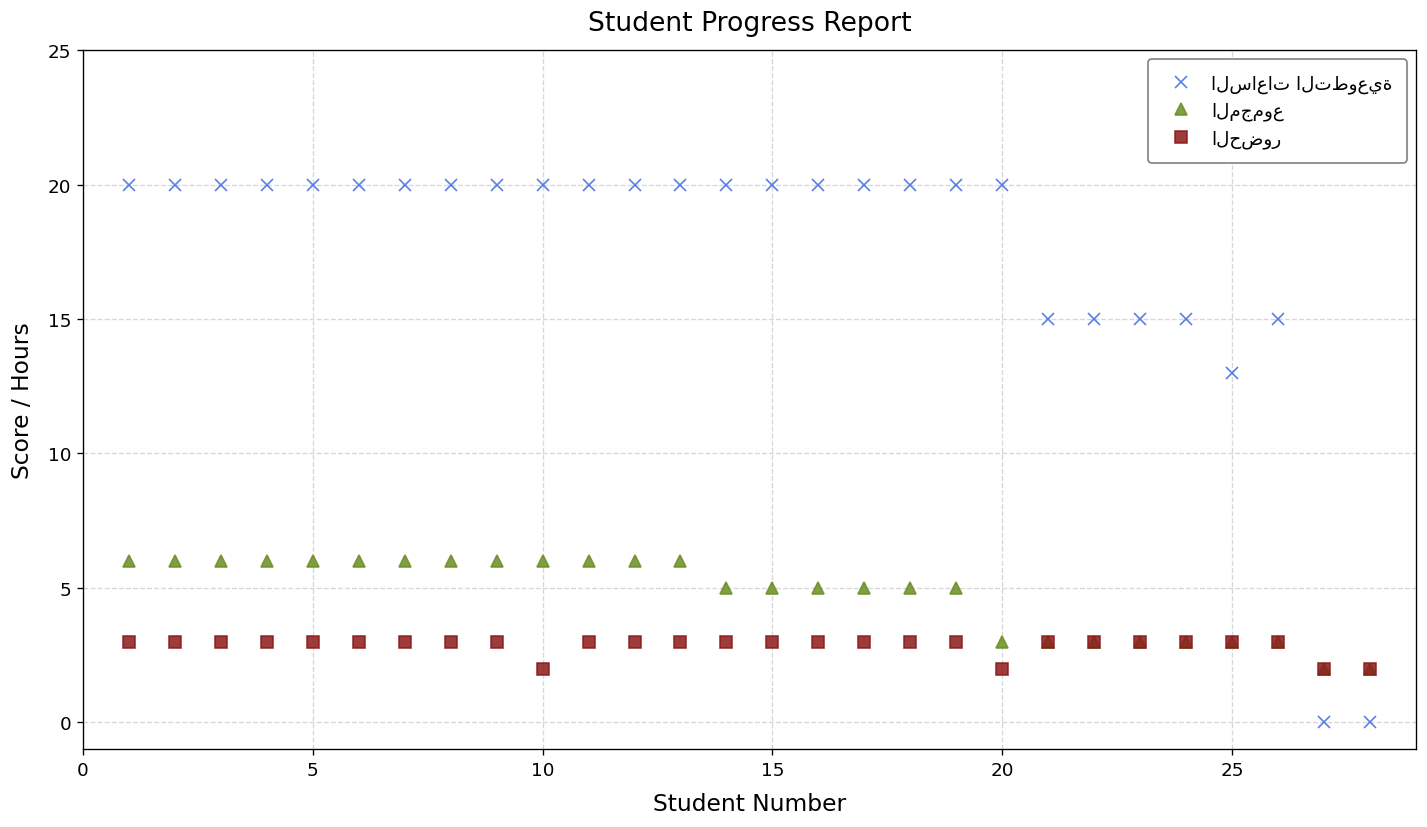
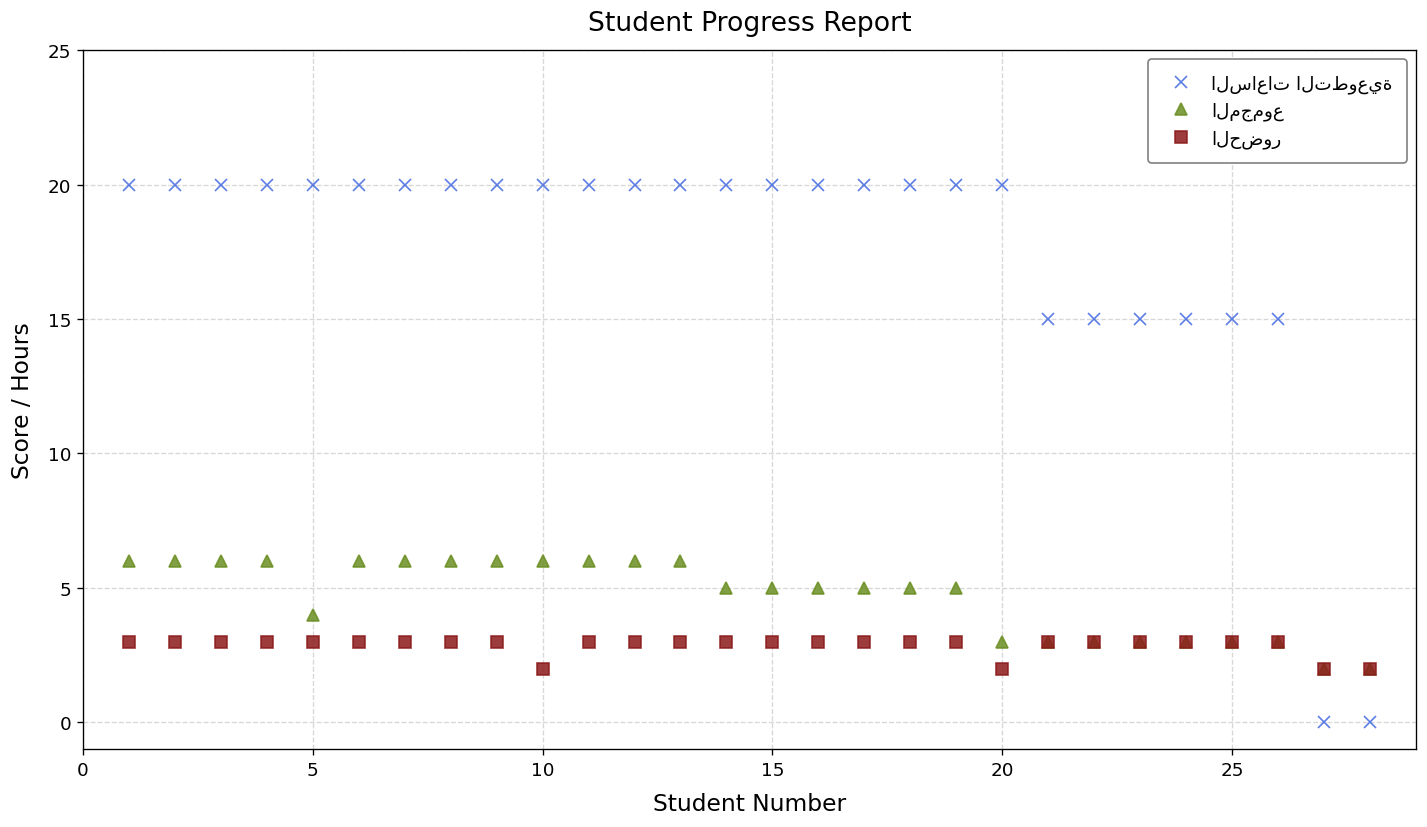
المجموع, 5: 6 -> 4
الساعات التطوعية, 25: 13 -> 15
